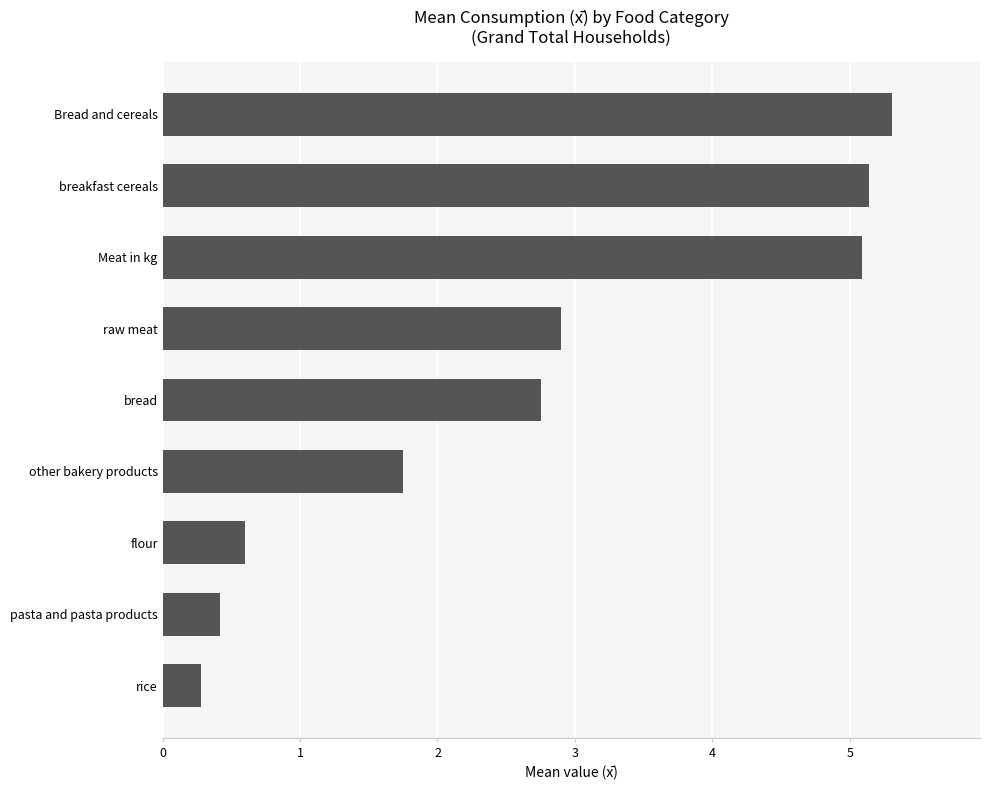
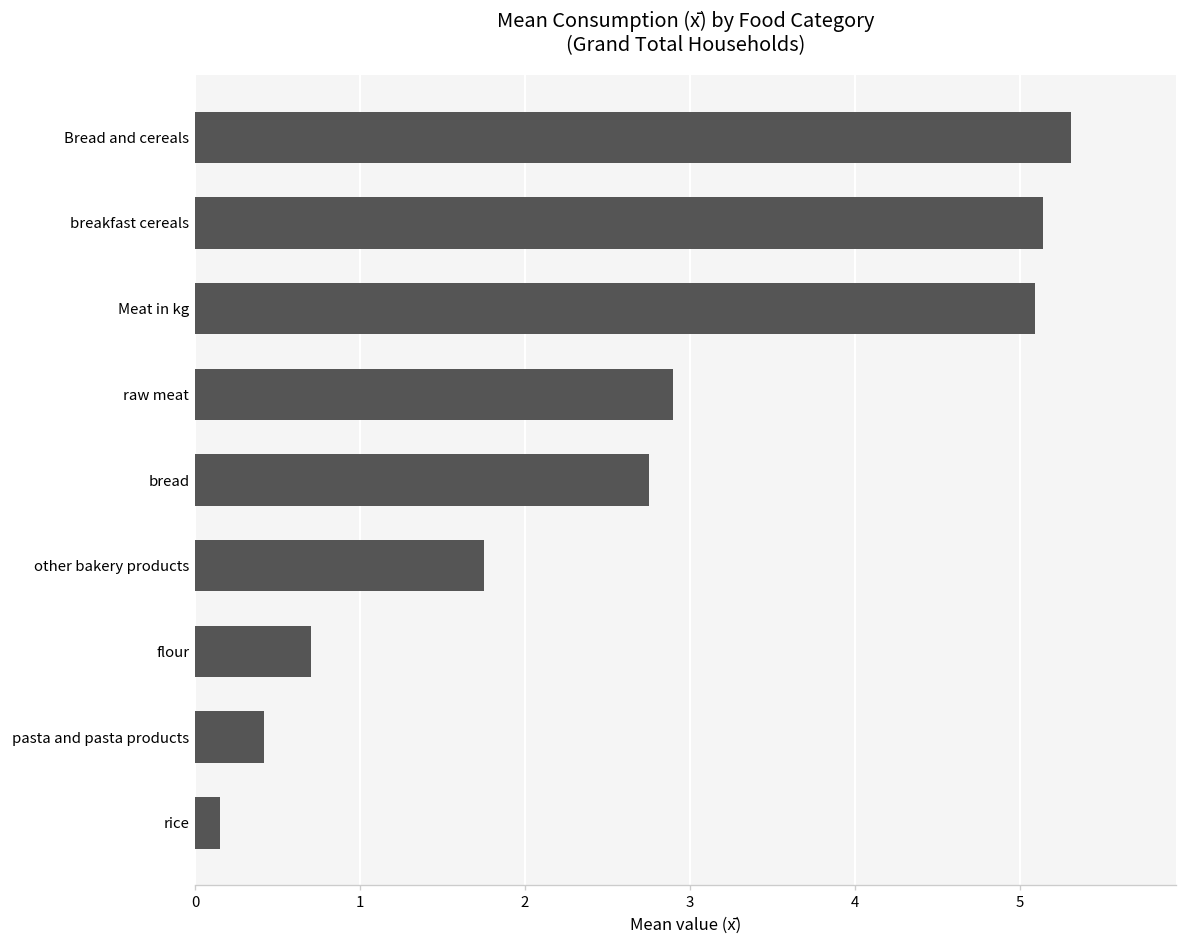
flour: 0.6 -> 0.7
rice: 0.28 -> 0.15
